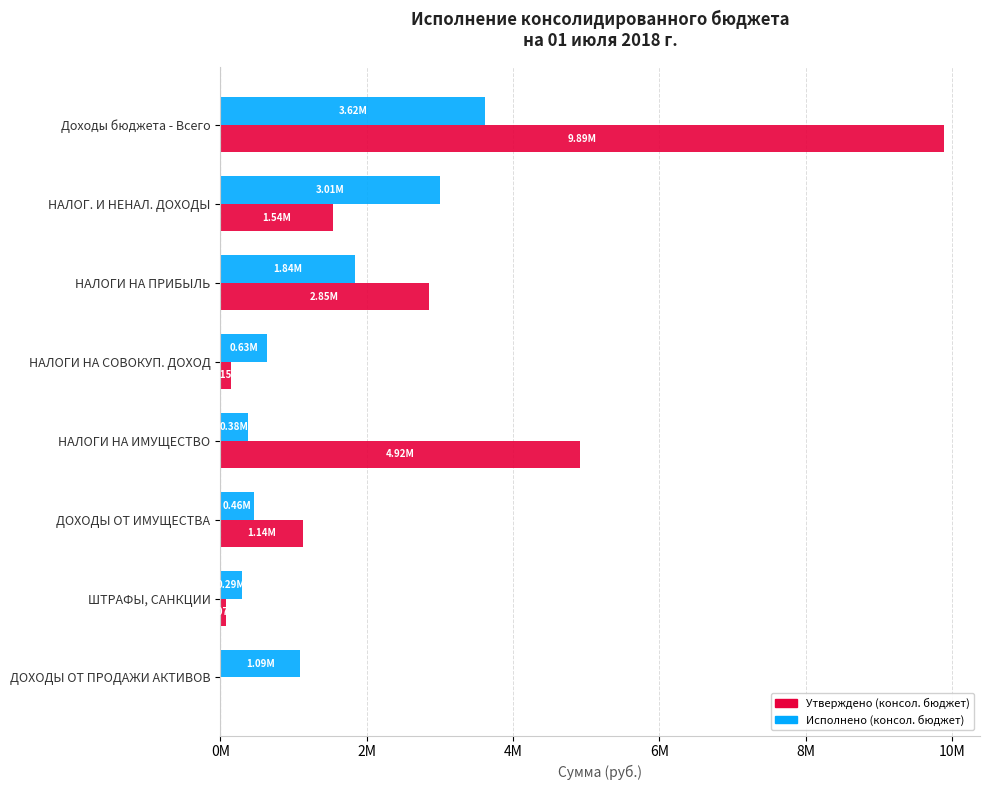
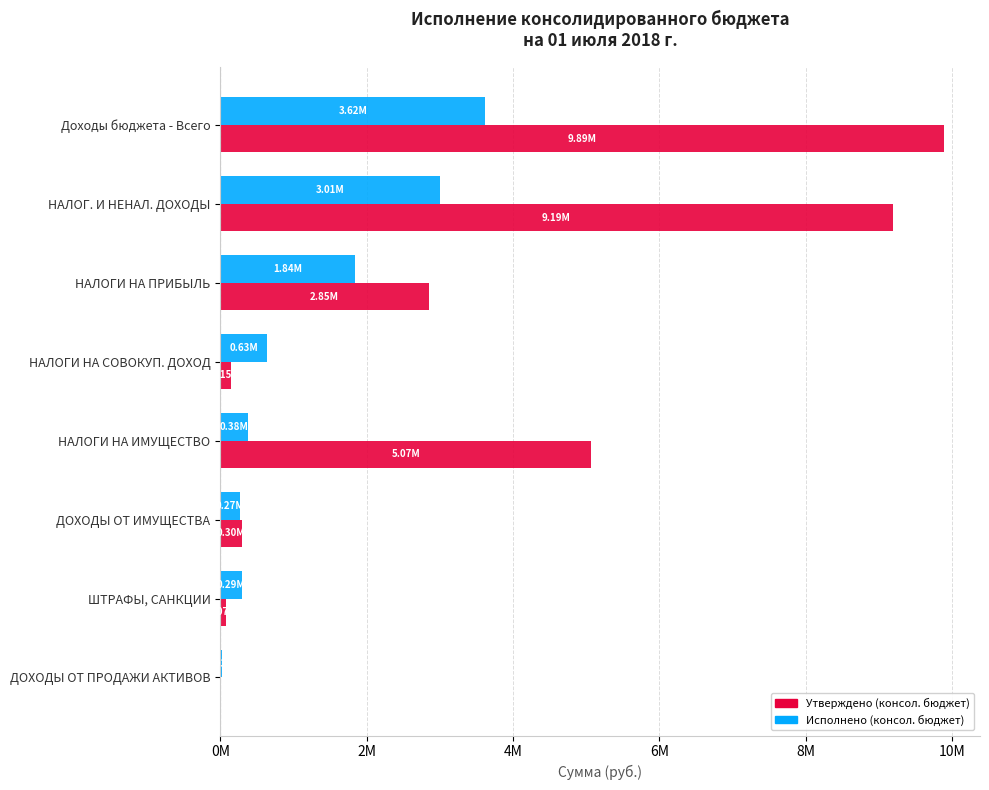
Утверждено (консол. бюджет), НАЛОГ. И НЕНАЛ. ДОХОДЫ: 1.54M -> 9.19M
Утверждено (консол. бюджет), НАЛОГИ НА ИМУЩЕСТВО: 4.92M -> 5.07M
Исполнено (консол. бюджет), ДОХОДЫ ОТ ИМУЩЕСТВА: 0.46M -> 0.27M
Утверждено (консол. бюджет), ДОХОДЫ ОТ ИМУЩЕСТВА: 1.14M -> 0.30M
Исполнено (консол. бюджет), ДОХОДЫ ОТ ПРОДАЖИ АКТИВОВ: 1100000 -> 0
